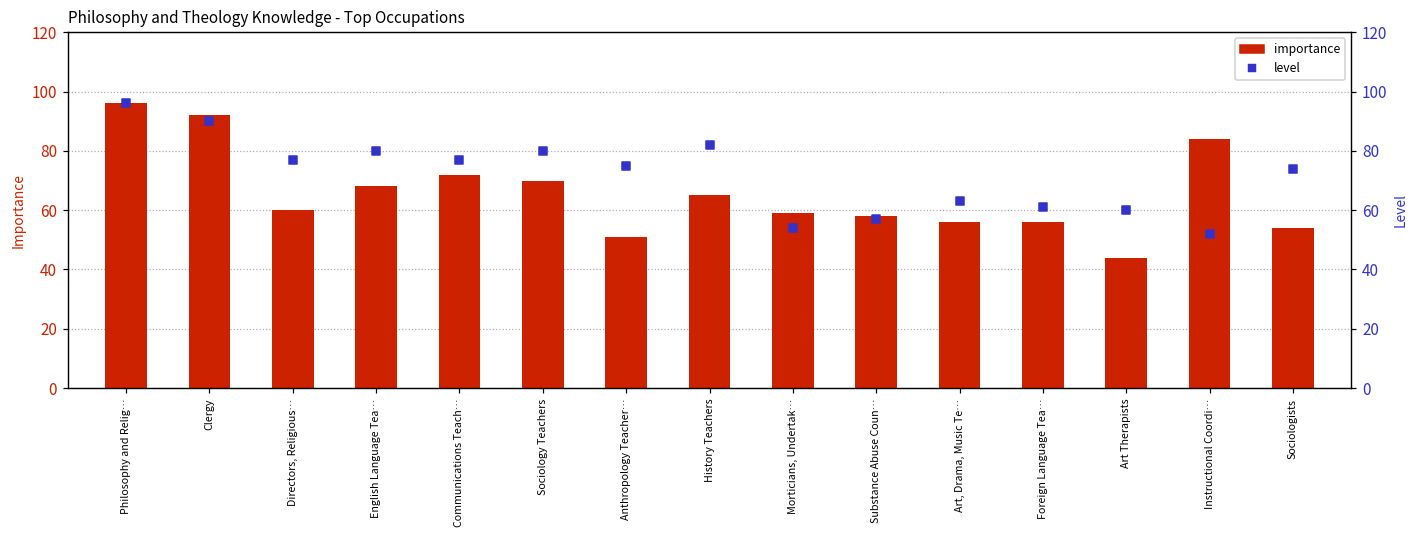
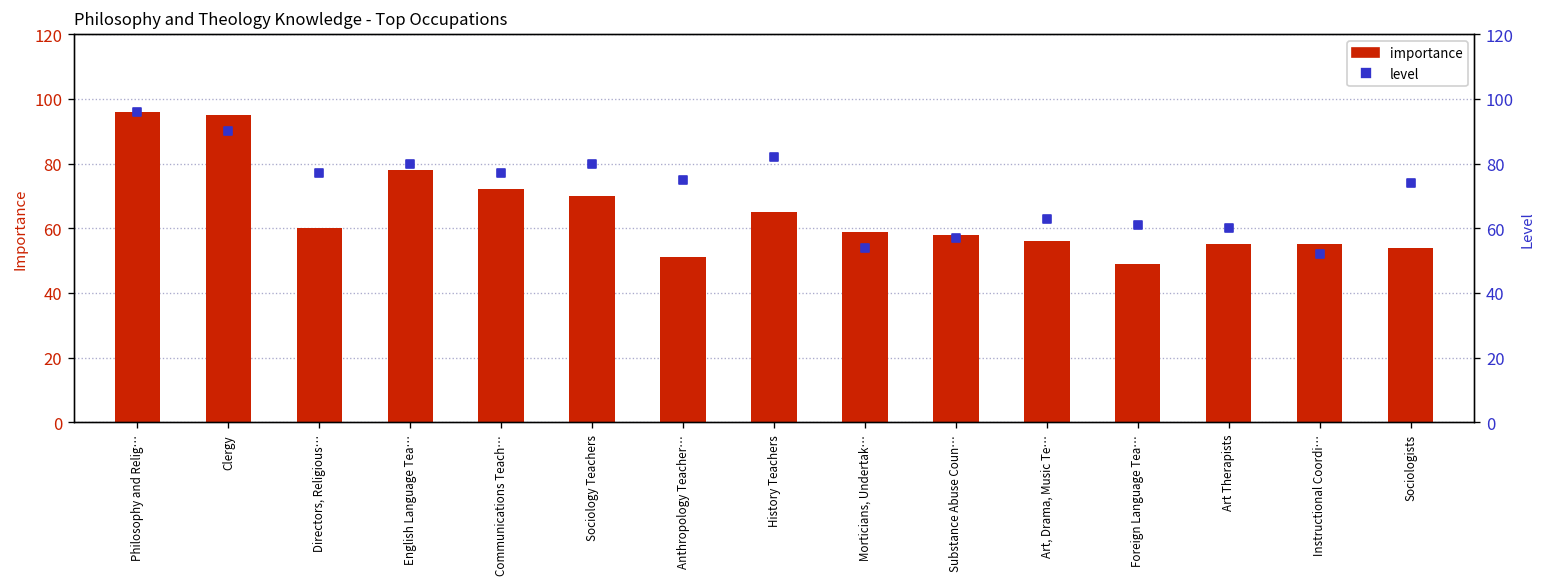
importance, Clergy: 92 -> 95
importance, English Language Tea…: 68 -> 78
importance, Foreign Language Tea…: 56 -> 49
importance, Art Therapists: 44 -> 55
importance, Instructional Coordi…: 84 -> 55
